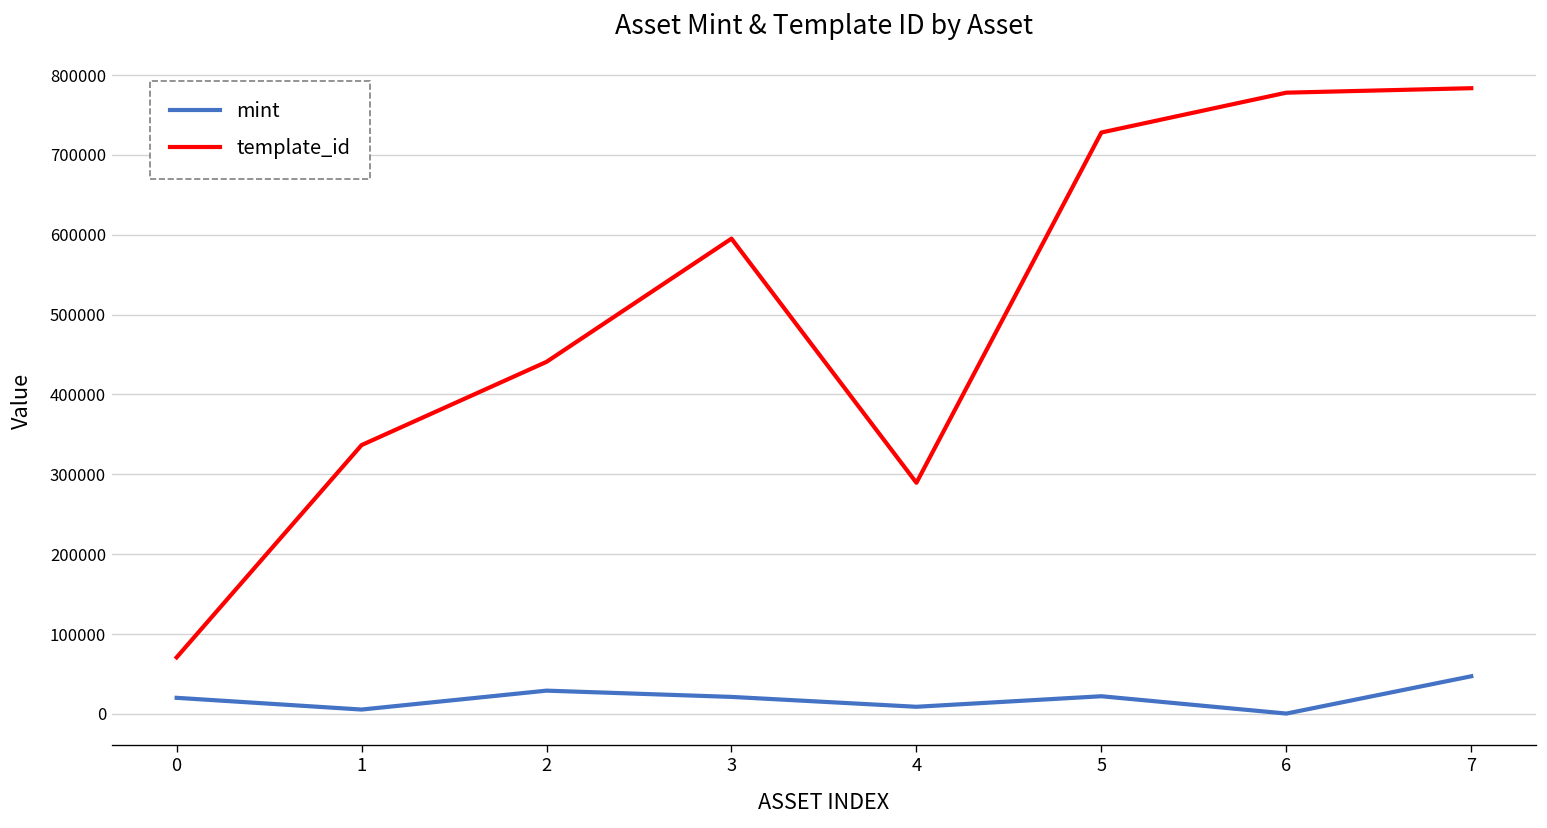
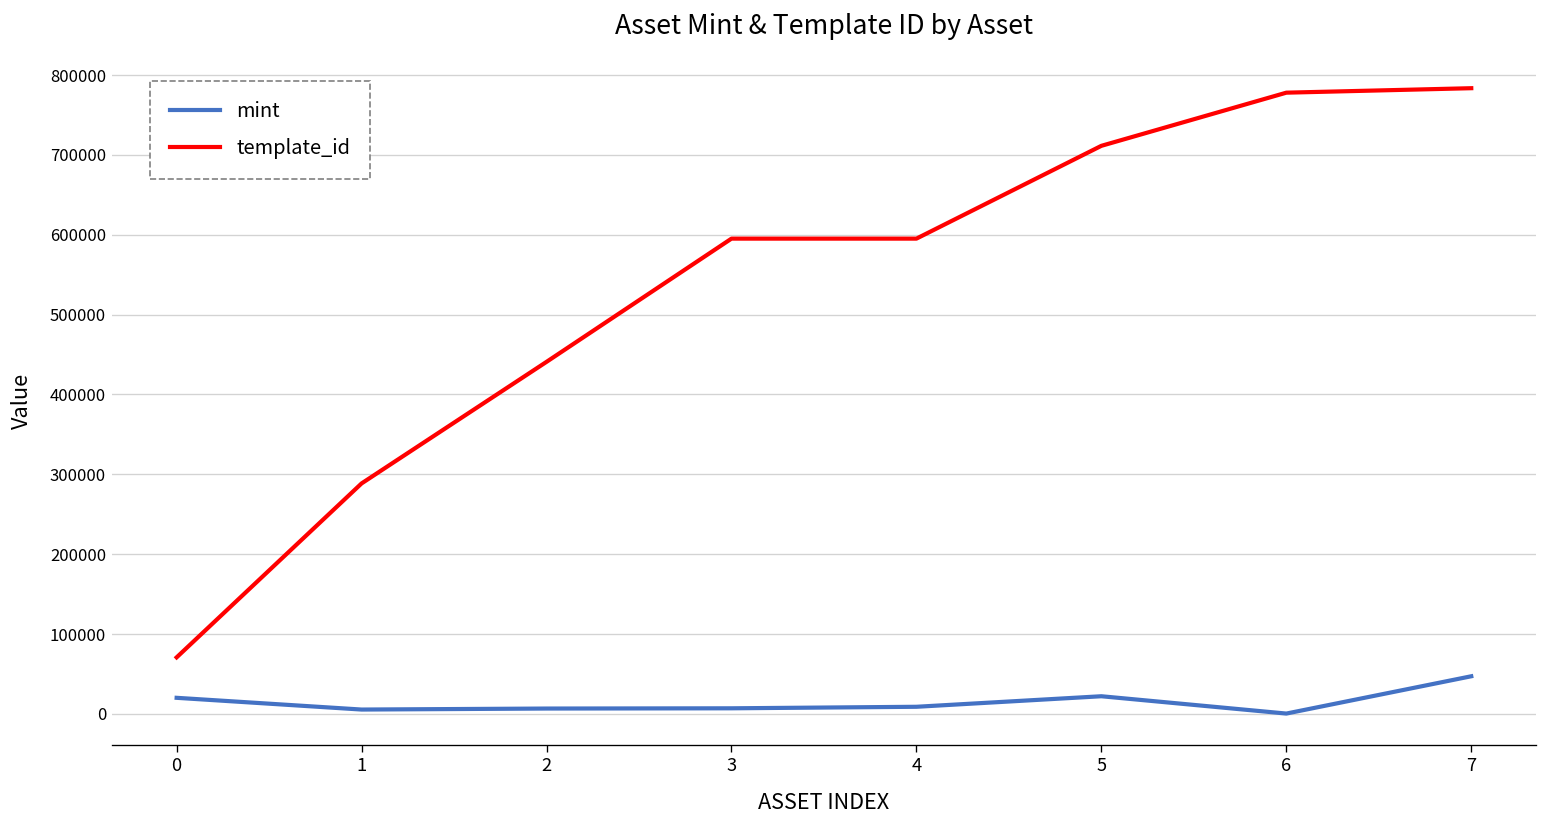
template_id, 1: 340000 -> 290000
mint, 2: 30000 -> 10000
mint, 3: 20000 -> 10000
template_id, 4: 290000 -> 600000
template_id, 5: 730000 -> 710000
